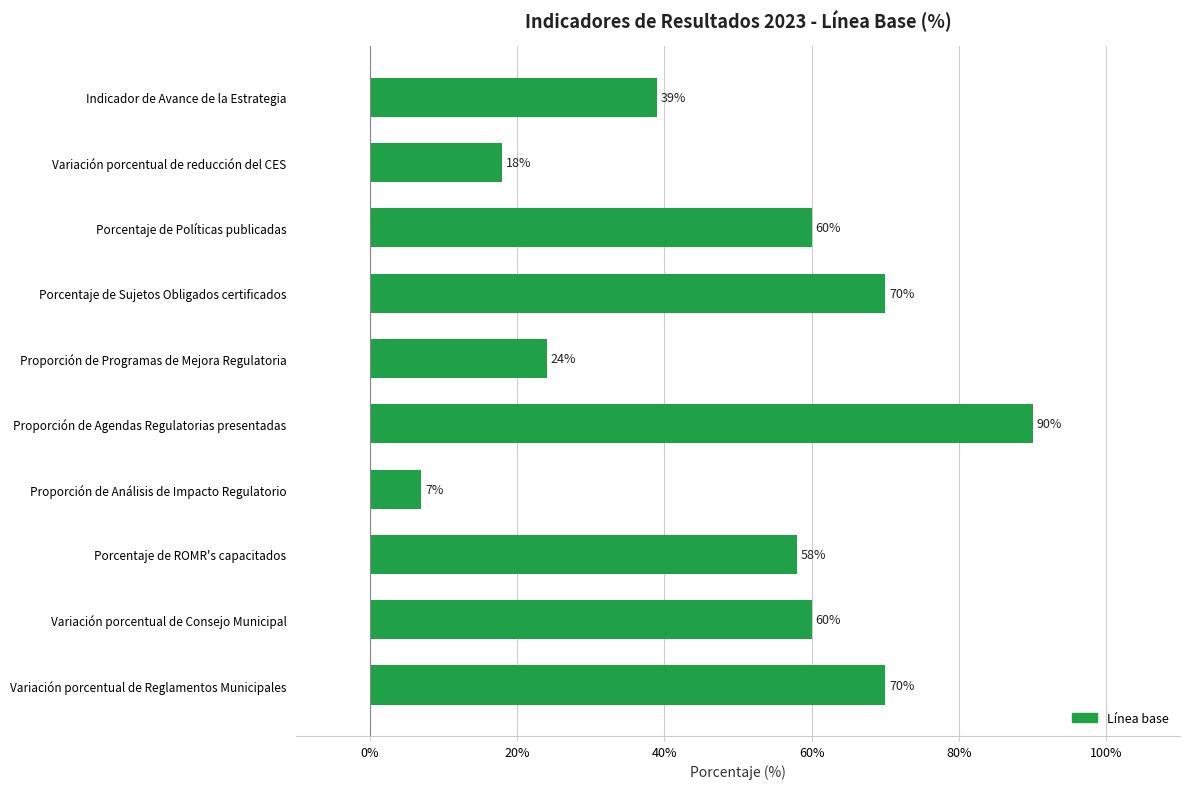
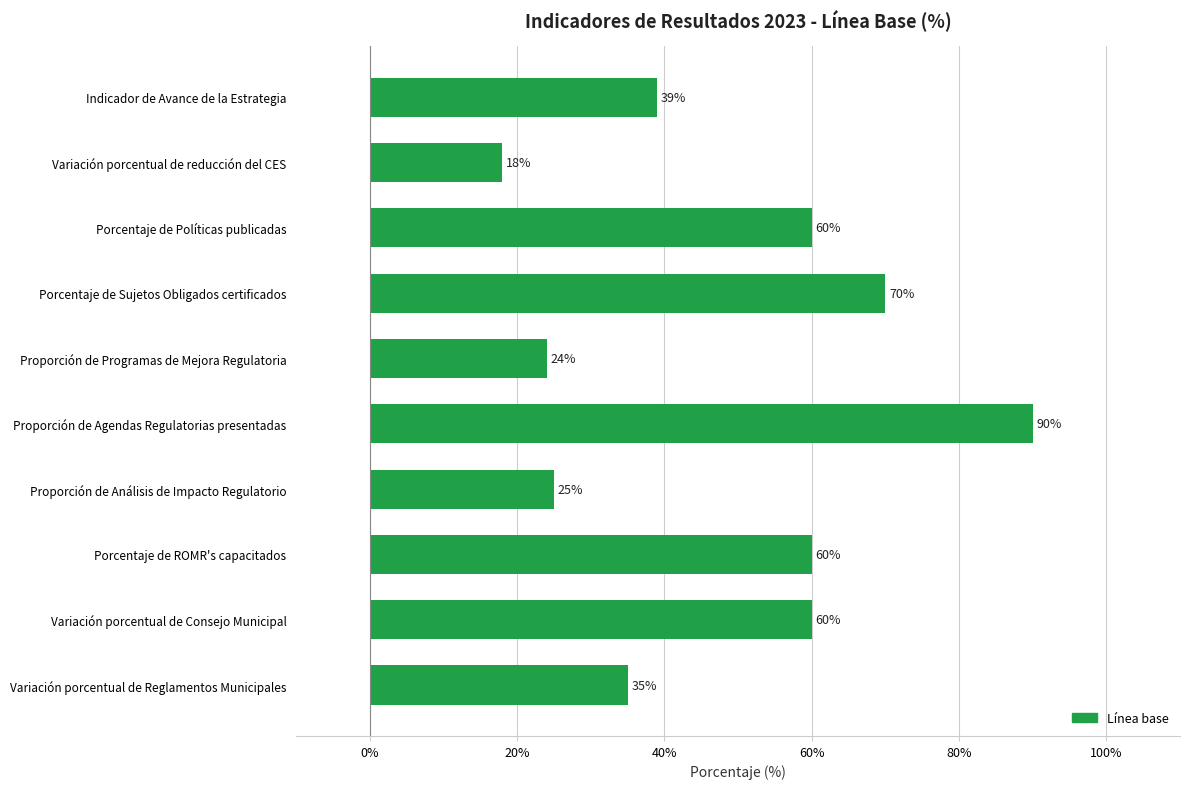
Proporción de Análisis de Impacto Regulatorio: 7% -> 25%
Porcentaje de ROMR's capacitados: 58% -> 60%
Variación porcentual de Reglamentos Municipales: 70% -> 35%
